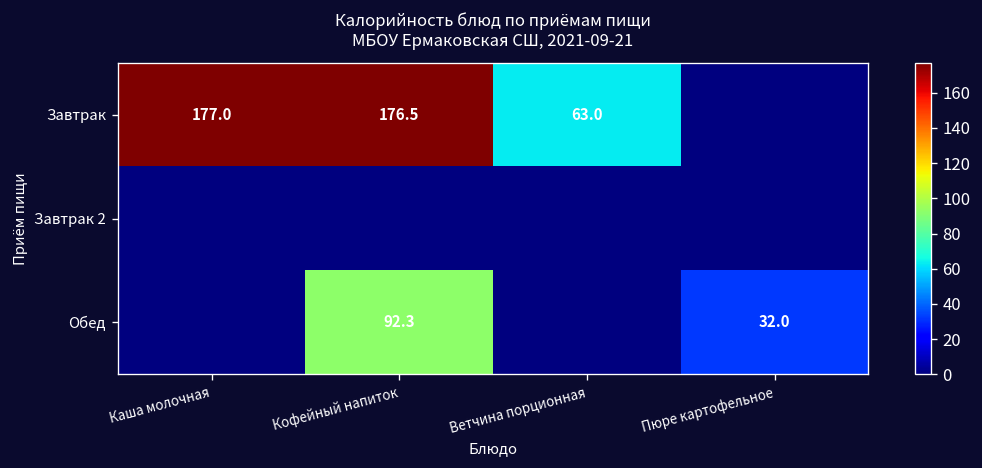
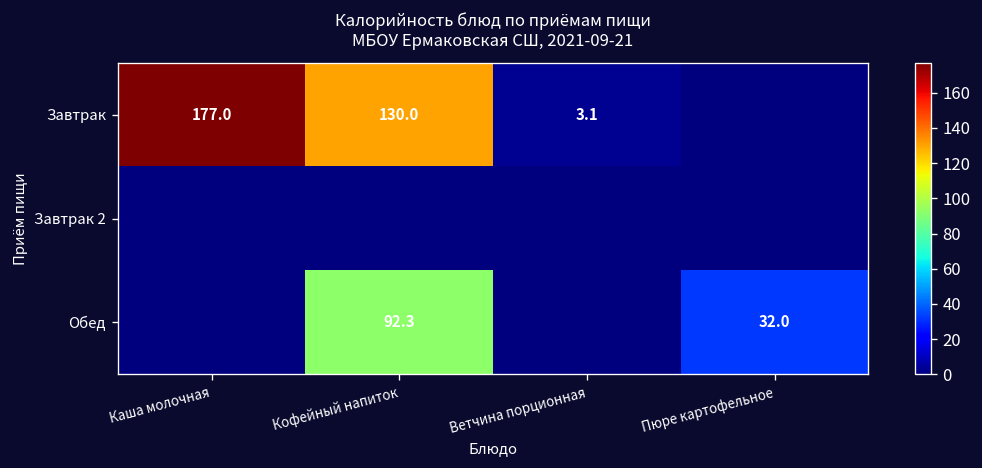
Завтрак, Кофейный напиток: 176.5 -> 130.0
Завтрак, Ветчина порционная: 63.0 -> 3.1
